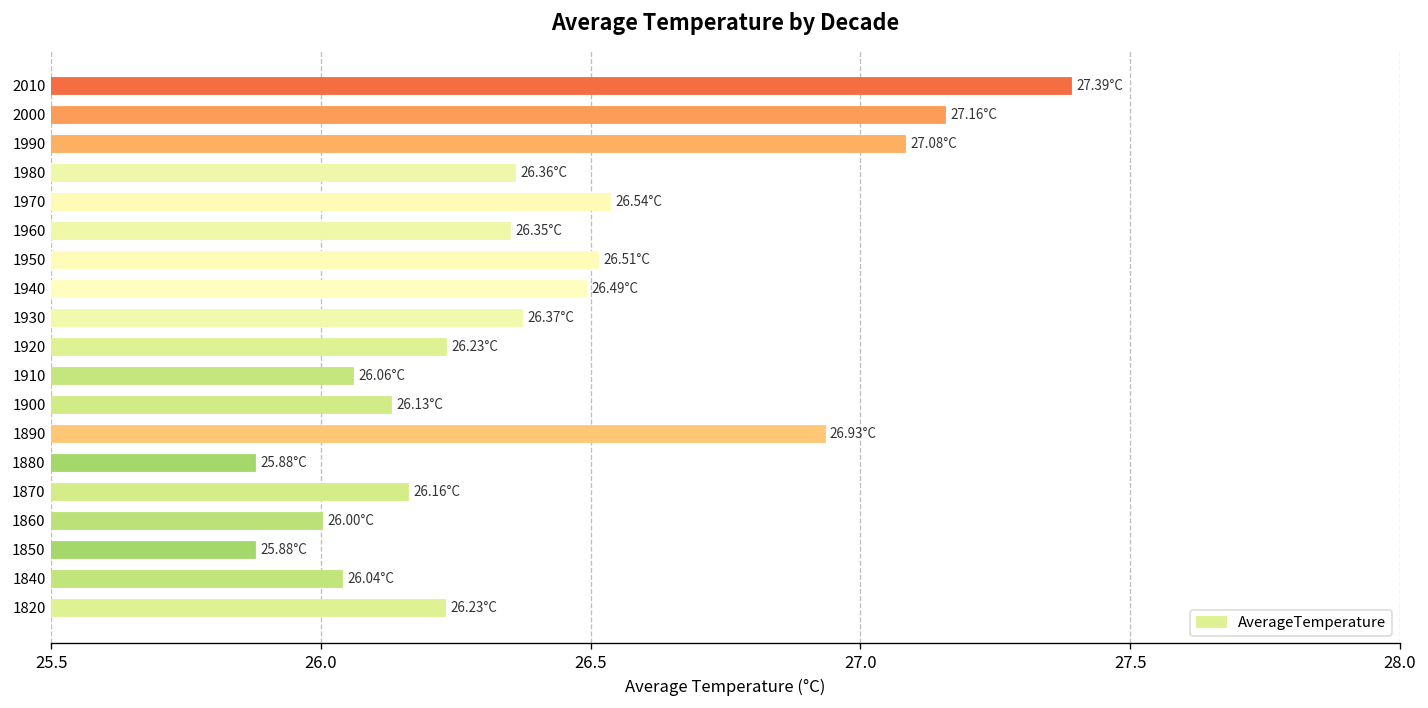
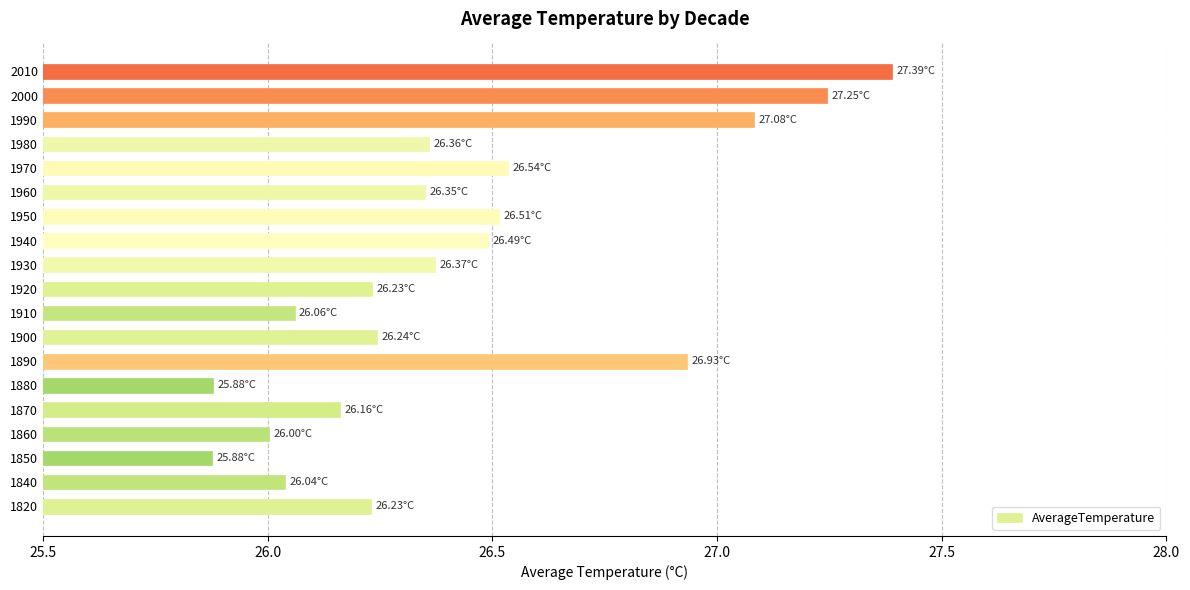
2000: 27.16°C -> 27.25°C
1900: 26.13°C -> 26.24°C
